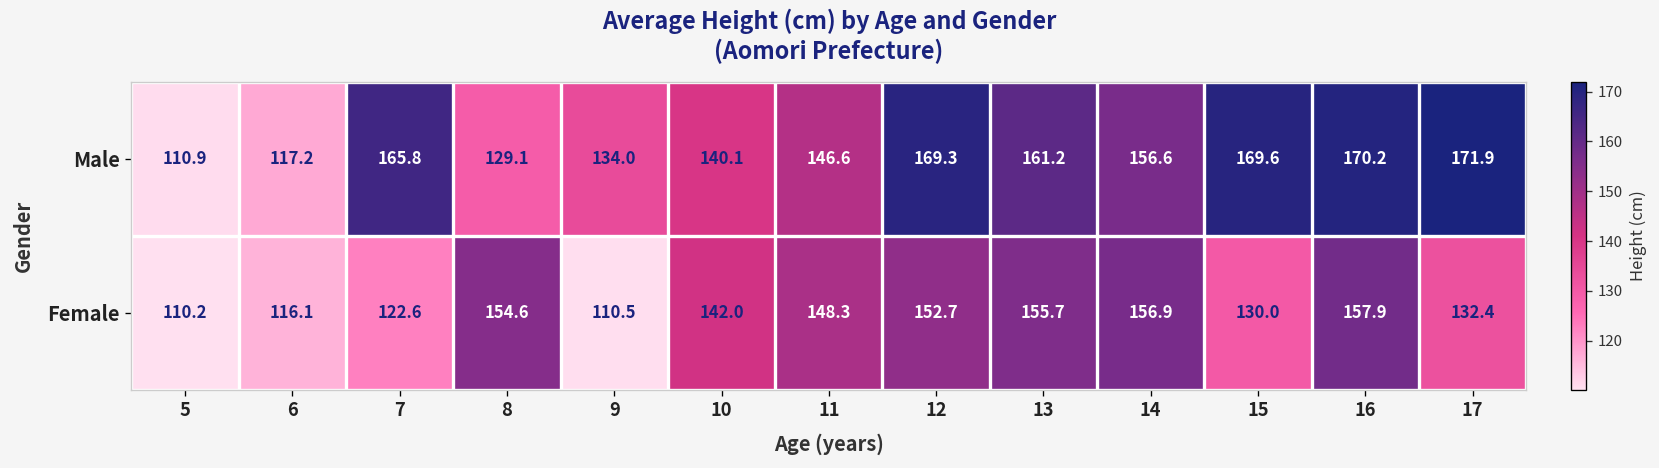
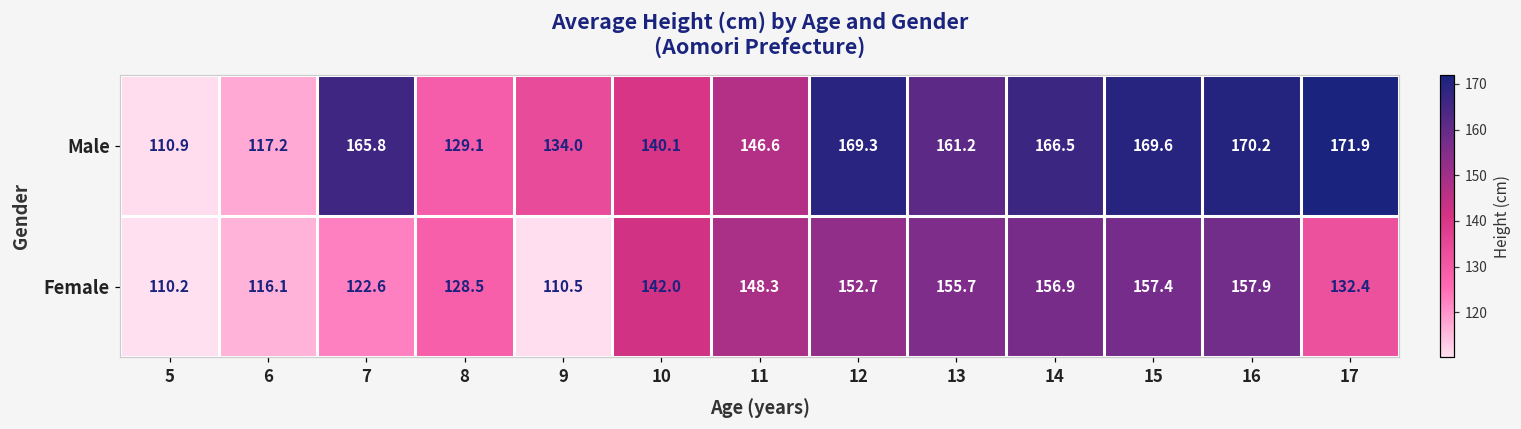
Male, 14: 156.6 -> 166.5
Female, 8: 154.6 -> 128.5
Female, 15: 130.0 -> 157.4
